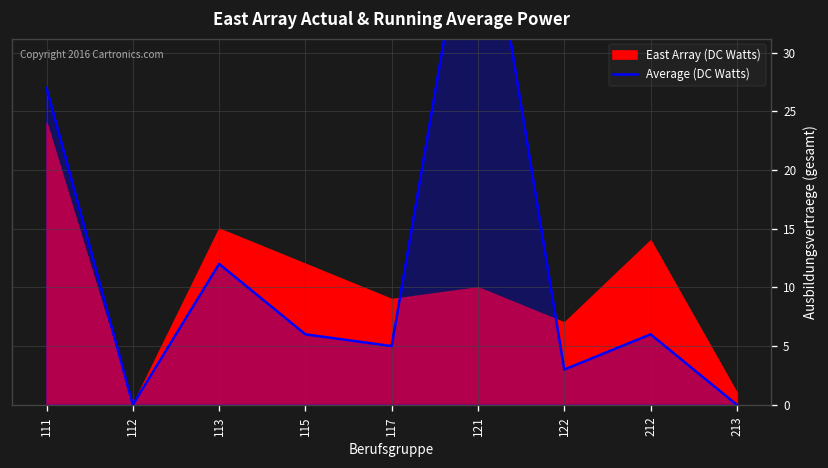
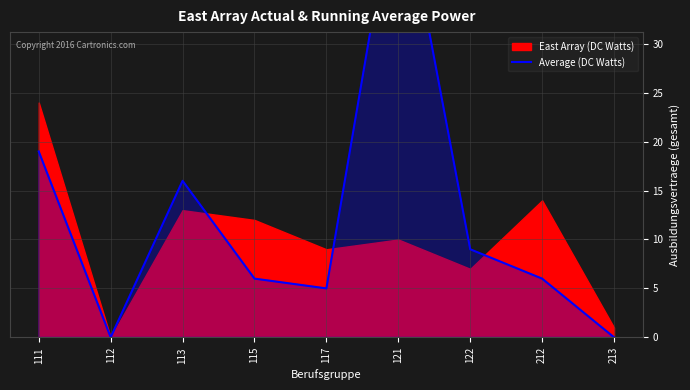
Average (DC Watts), 111: 27 -> 19
Average (DC Watts), 113: 12 -> 16
East Array (DC Watts), 113: 15 -> 13
Average (DC Watts), 122: 3 -> 9
